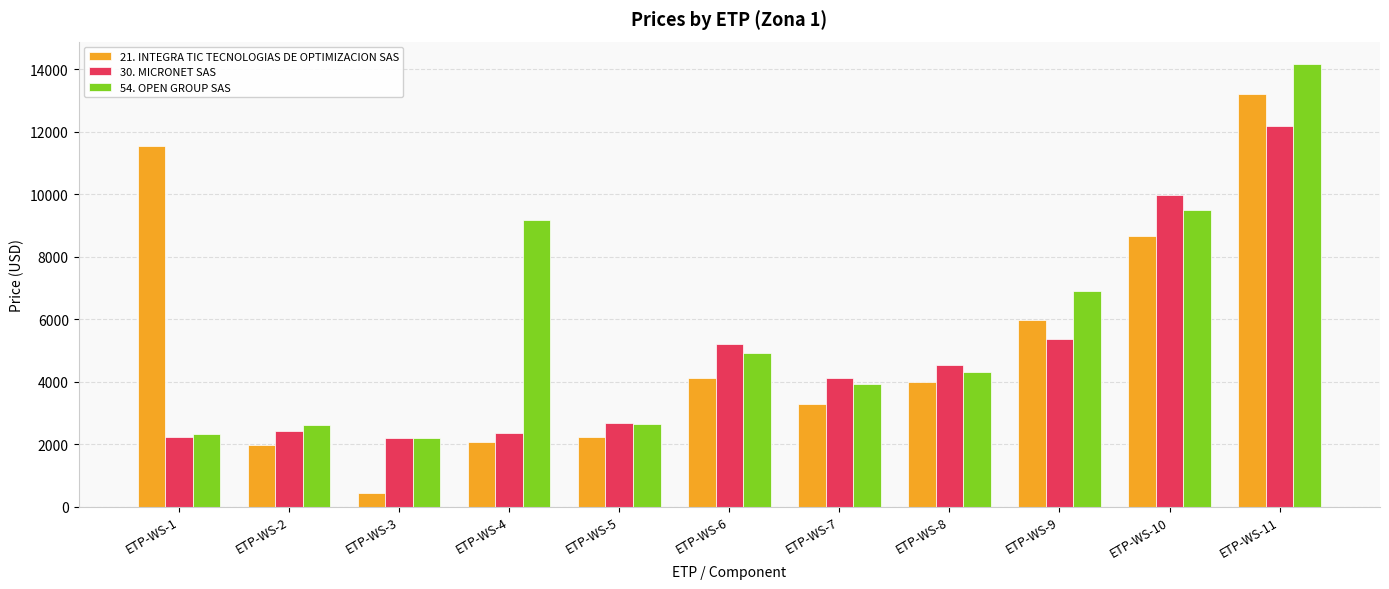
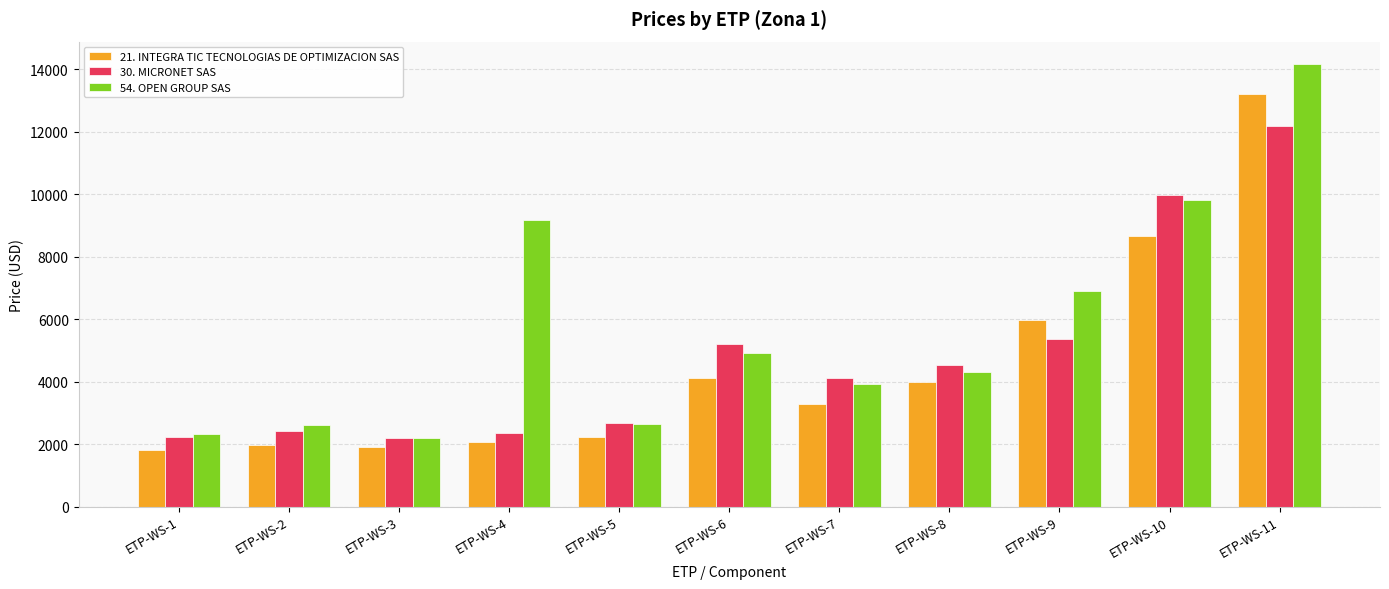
21. INTEGRA TIC TECNOLOGIAS DE OPTIMIZACION SAS, ETP-WS-1: 11500 -> 1800
21. INTEGRA TIC TECNOLOGIAS DE OPTIMIZACION SAS, ETP-WS-3: 400 -> 1900
54. OPEN GROUP SAS, ETP-WS-10: 9500 -> 9800
